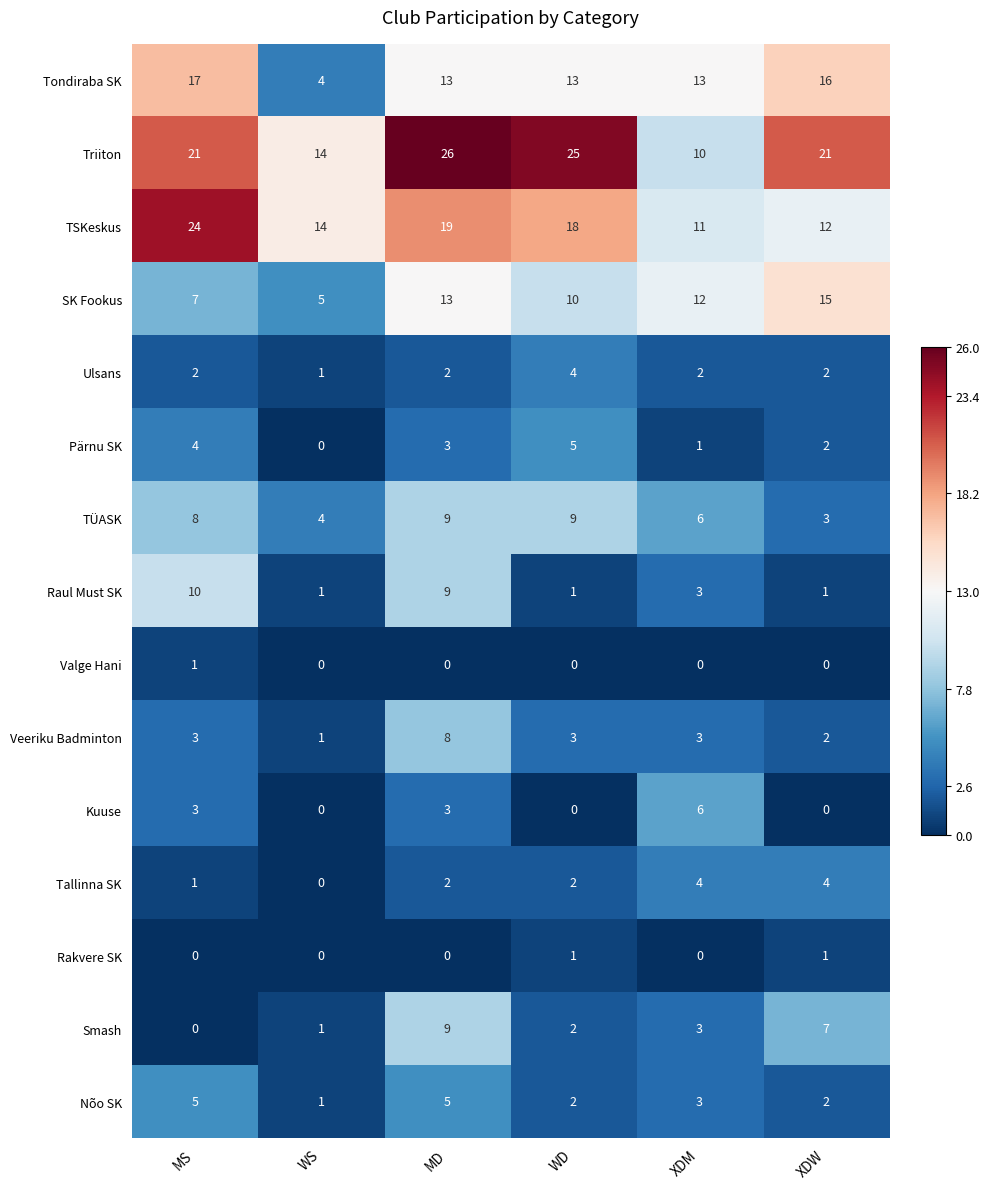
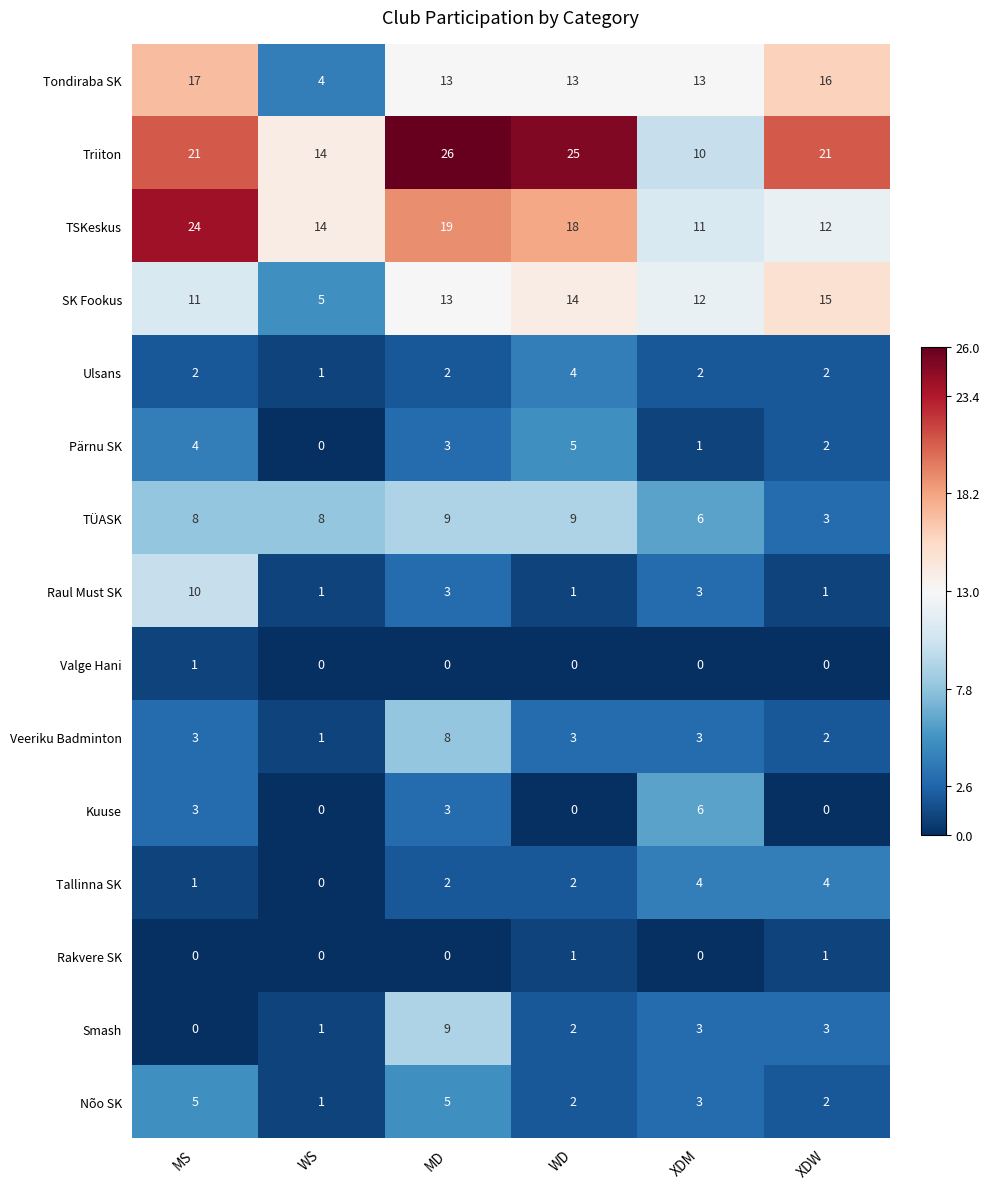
SK Fookus, MS: 7 -> 11
SK Fookus, WD: 10 -> 14
TÜASK, WS: 4 -> 8
Raul Must SK, MD: 9 -> 3
Smash, XDW: 7 -> 3
